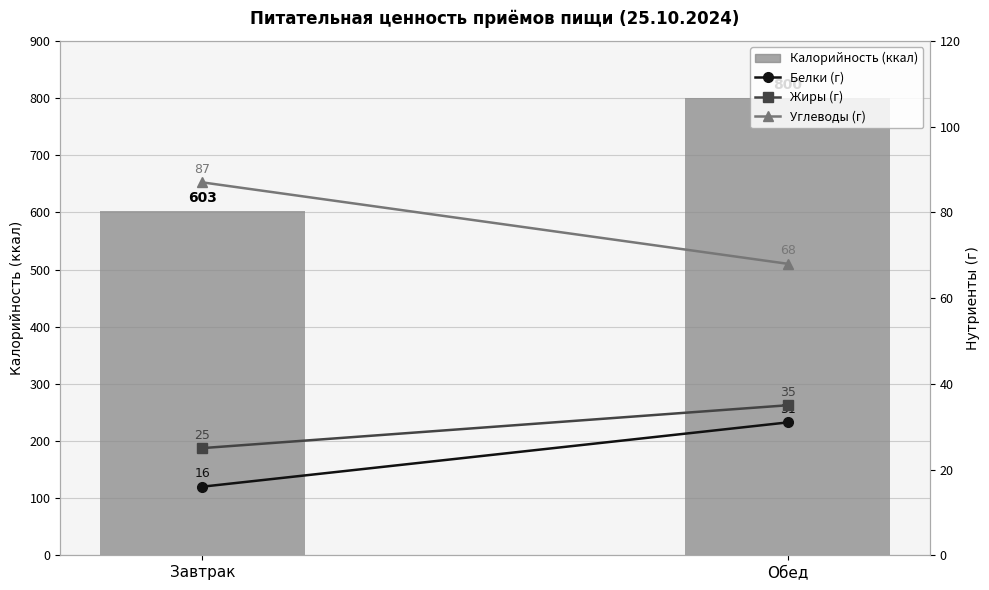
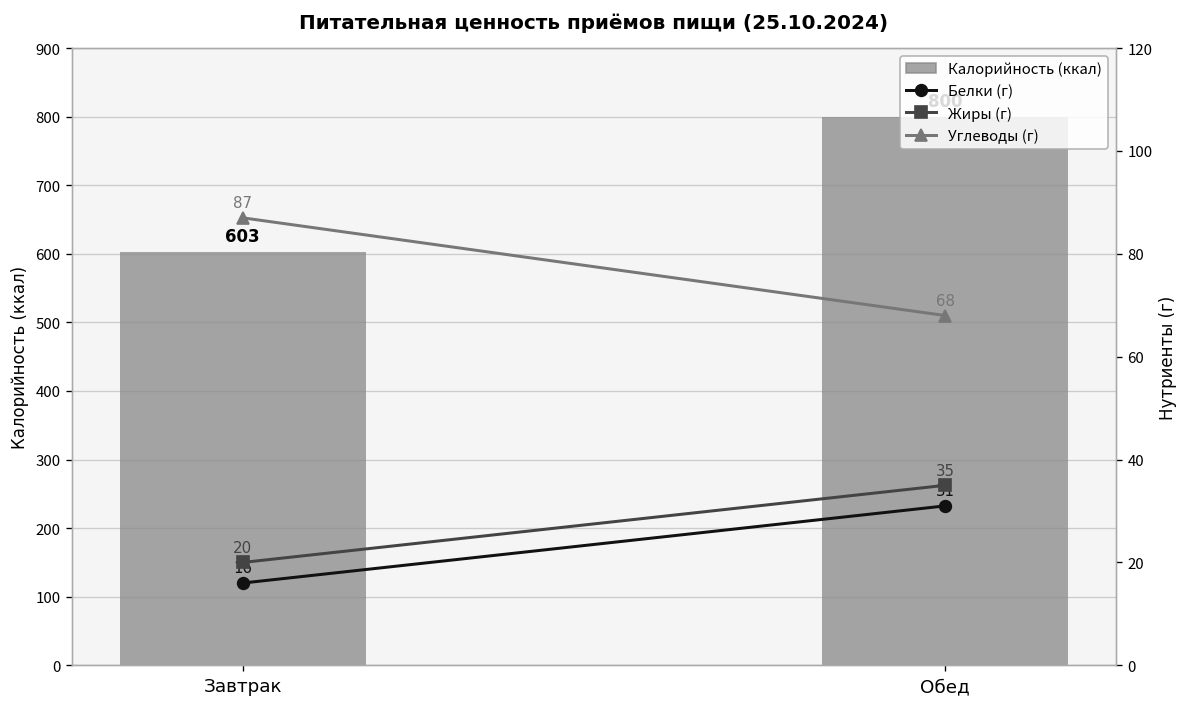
Жиры (г), Завтрак: 25 -> 20
